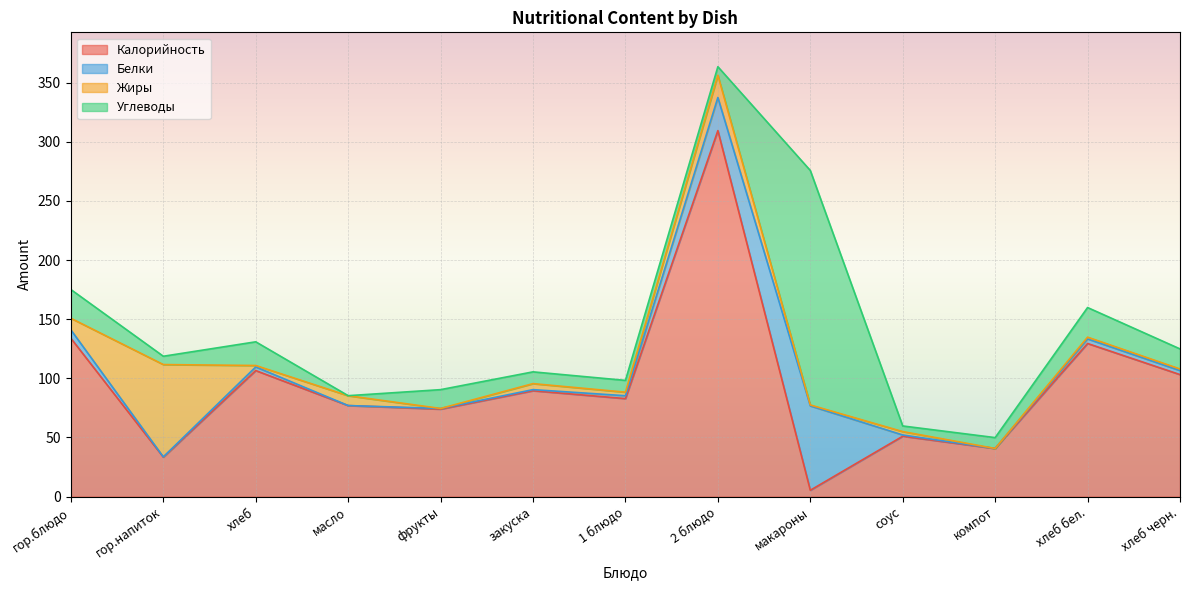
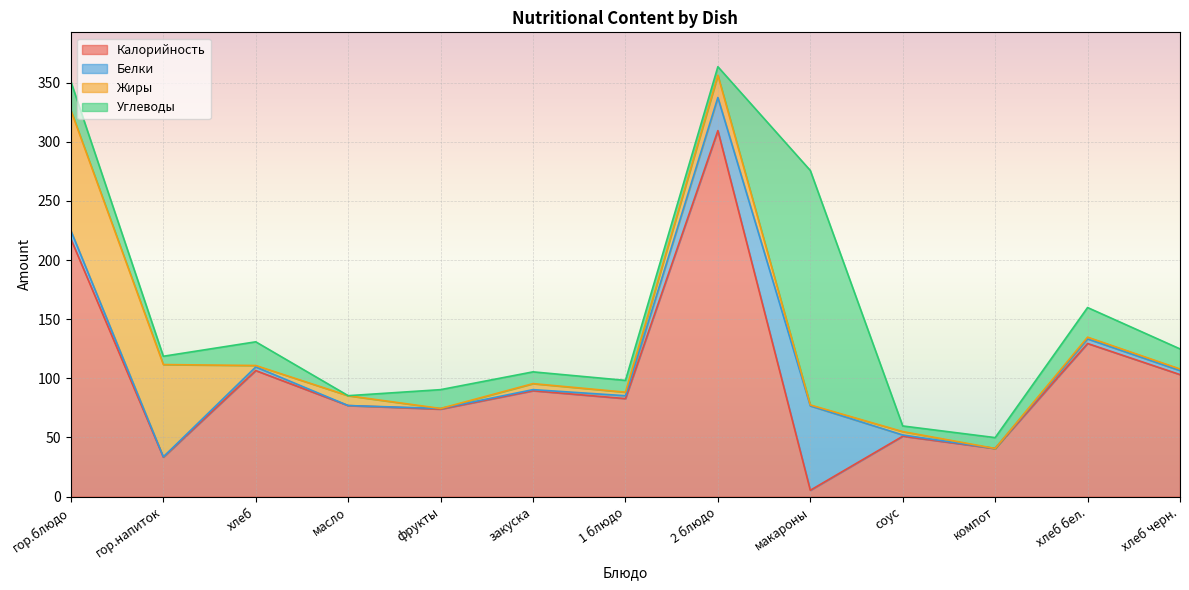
Калорийность, гор.блюдо: 134 -> 218
Жиры, гор.блюдо: 10 -> 102
